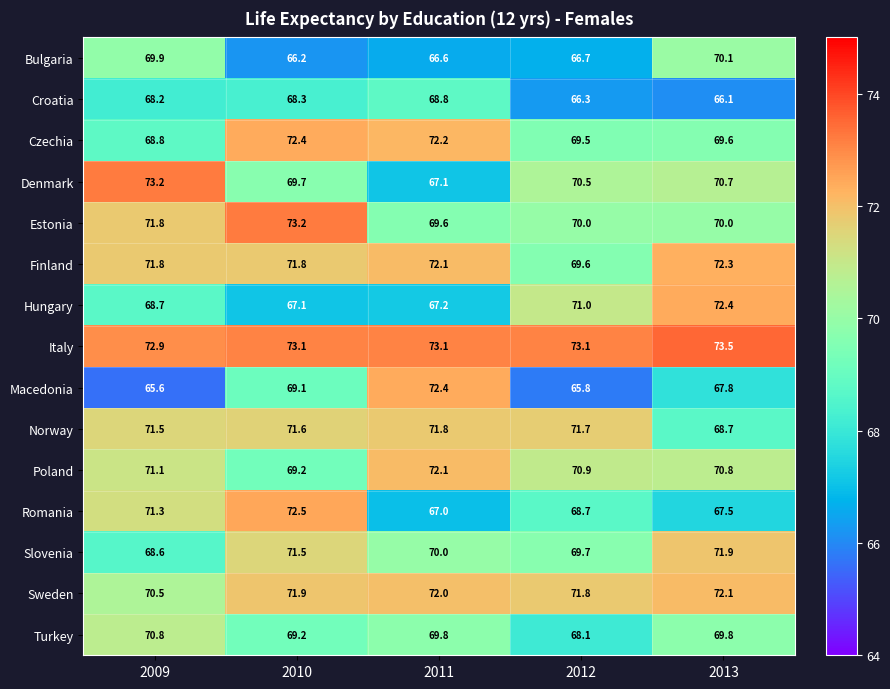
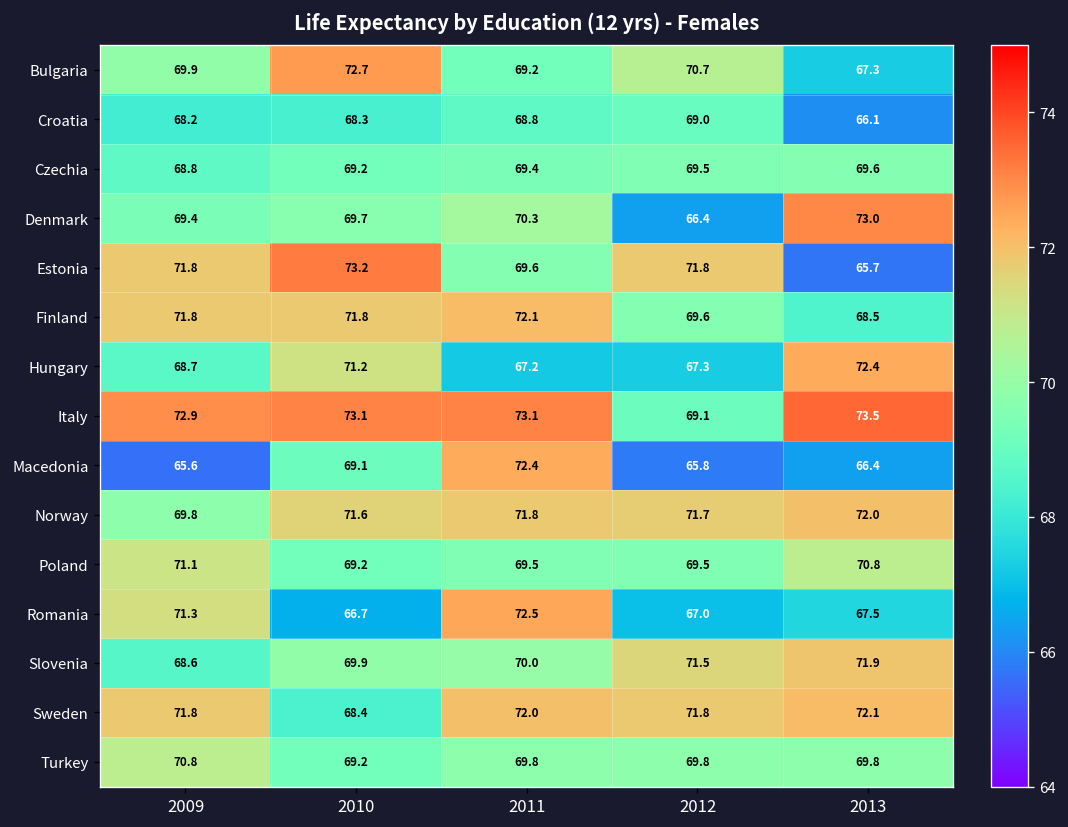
Bulgaria, 2010: 66.2 -> 72.7
Bulgaria, 2011: 66.6 -> 69.2
Bulgaria, 2012: 66.7 -> 70.7
Bulgaria, 2013: 70.1 -> 67.3
Croatia, 2012: 66.3 -> 69.0
Czechia, 2010: 72.4 -> 69.2
Czechia, 2011: 72.2 -> 69.4
Denmark, 2009: 73.2 -> 69.4
Denmark, 2011: 67.1 -> 70.3
Denmark, 2012: 70.5 -> 66.4
Denmark, 2013: 70.7 -> 73.0
Estonia, 2012: 70.0 -> 71.8
Estonia, 2013: 70.0 -> 65.7
Finland, 2013: 72.3 -> 68.5
Hungary, 2010: 67.1 -> 71.2
Hungary, 2012: 71.0 -> 67.3
Italy, 2012: 73.1 -> 69.1
Macedonia, 2013: 67.8 -> 66.4
Norway, 2009: 71.5 -> 69.8
Norway, 2013: 68.7 -> 72.0
Poland, 2011: 72.1 -> 69.5
Poland, 2012: 70.9 -> 69.5
Romania, 2010: 72.5 -> 66.7
Romania, 2011: 67.0 -> 72.5
Romania, 2012: 68.7 -> 67.0
Slovenia, 2010: 71.5 -> 69.9
Slovenia, 2012: 69.7 -> 71.5
Sweden, 2009: 70.5 -> 71.8
Sweden, 2010: 71.9 -> 68.4
Turkey, 2012: 68.1 -> 69.8
